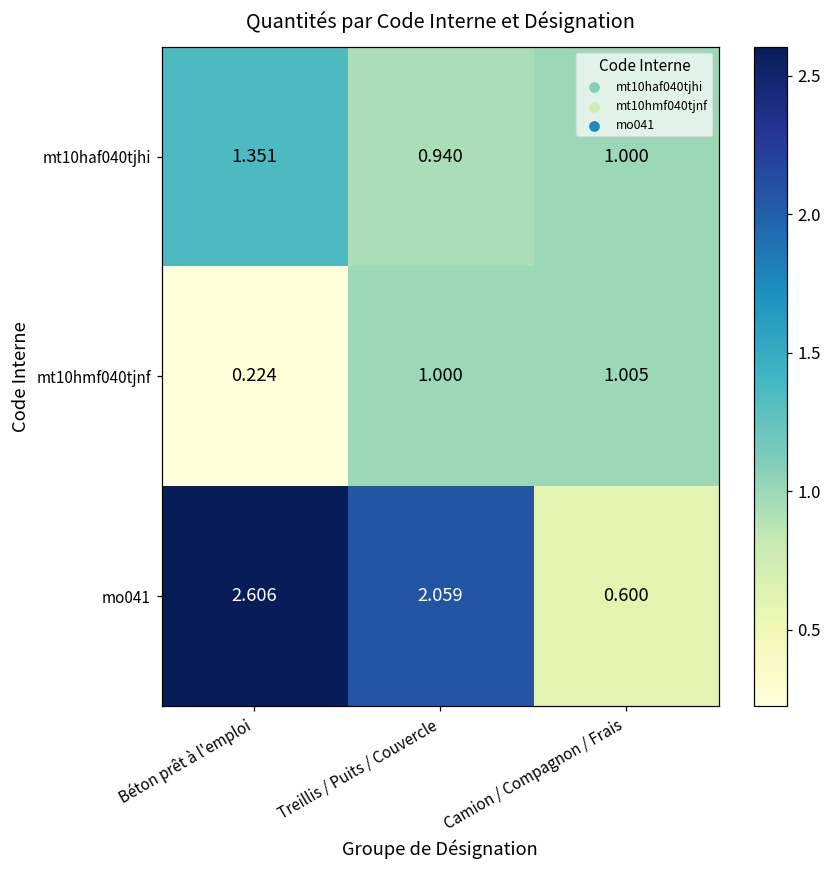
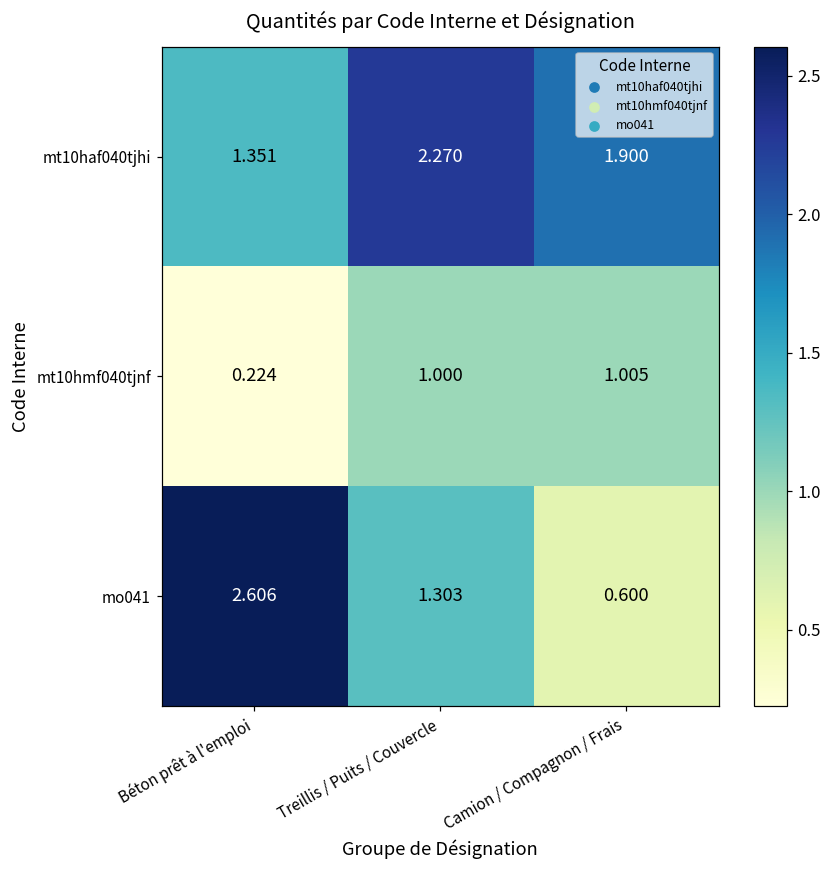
mt10haf040tjhi, Treillis / Puits / Couvercle: 0.940 -> 2.270
mt10haf040tjhi, Camion / Compagnon / Frais: 1.000 -> 1.900
mo041, Treillis / Puits / Couvercle: 2.059 -> 1.303
